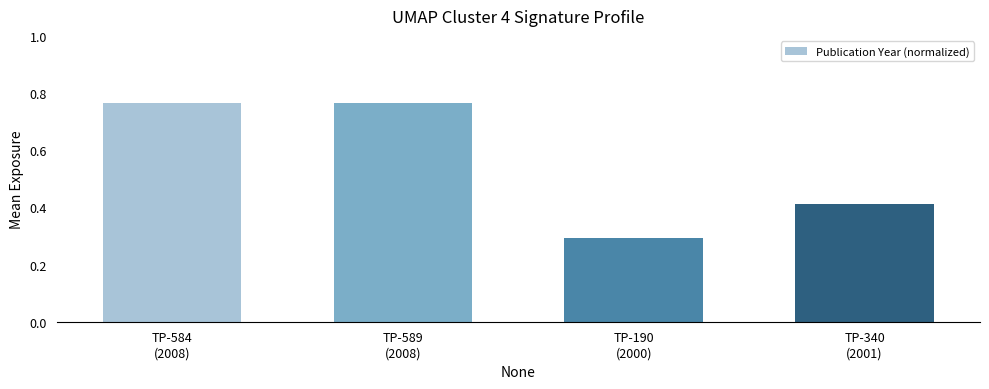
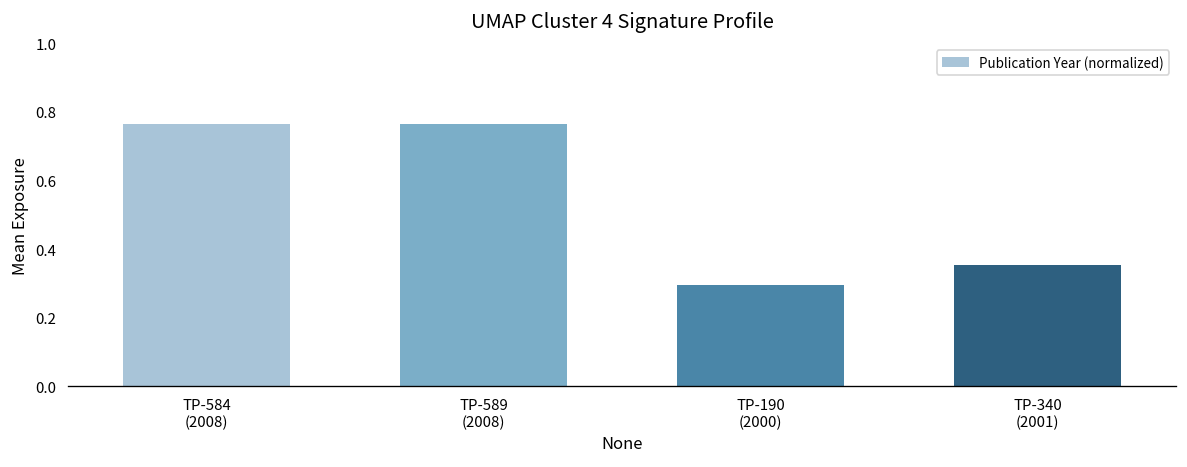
TP-340 (2001): 0.41 -> 0.35
